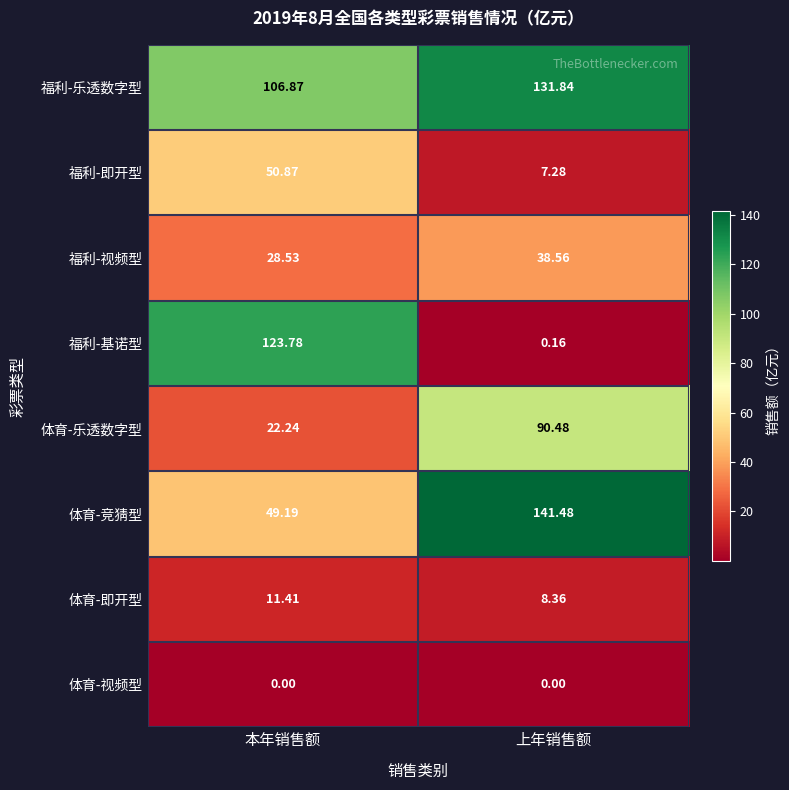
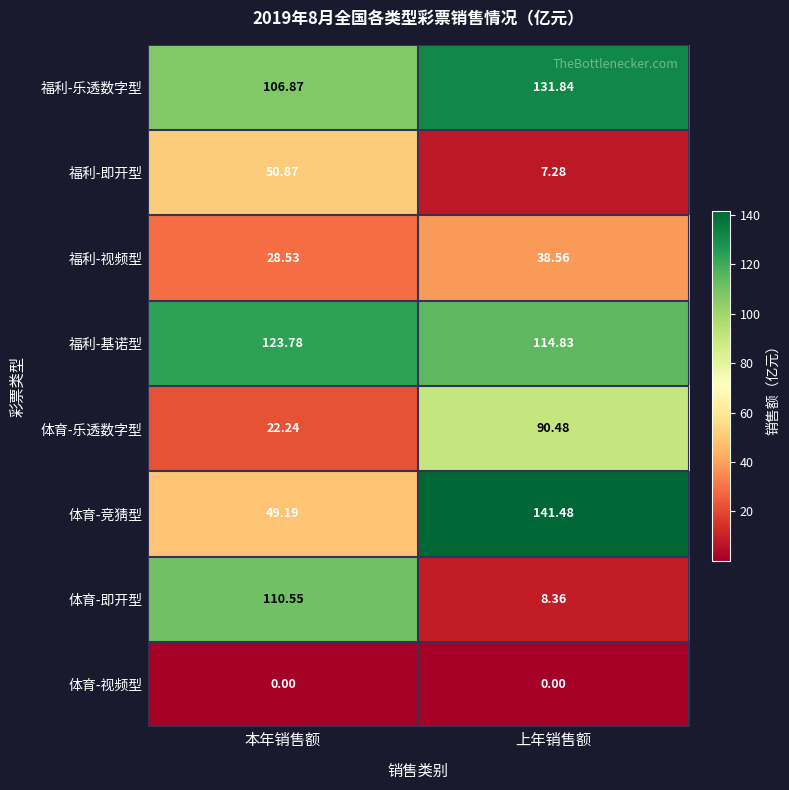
福利-基诺型, 上年销售额: 0.16 -> 114.83
体育-即开型, 本年销售额: 11.41 -> 110.55
